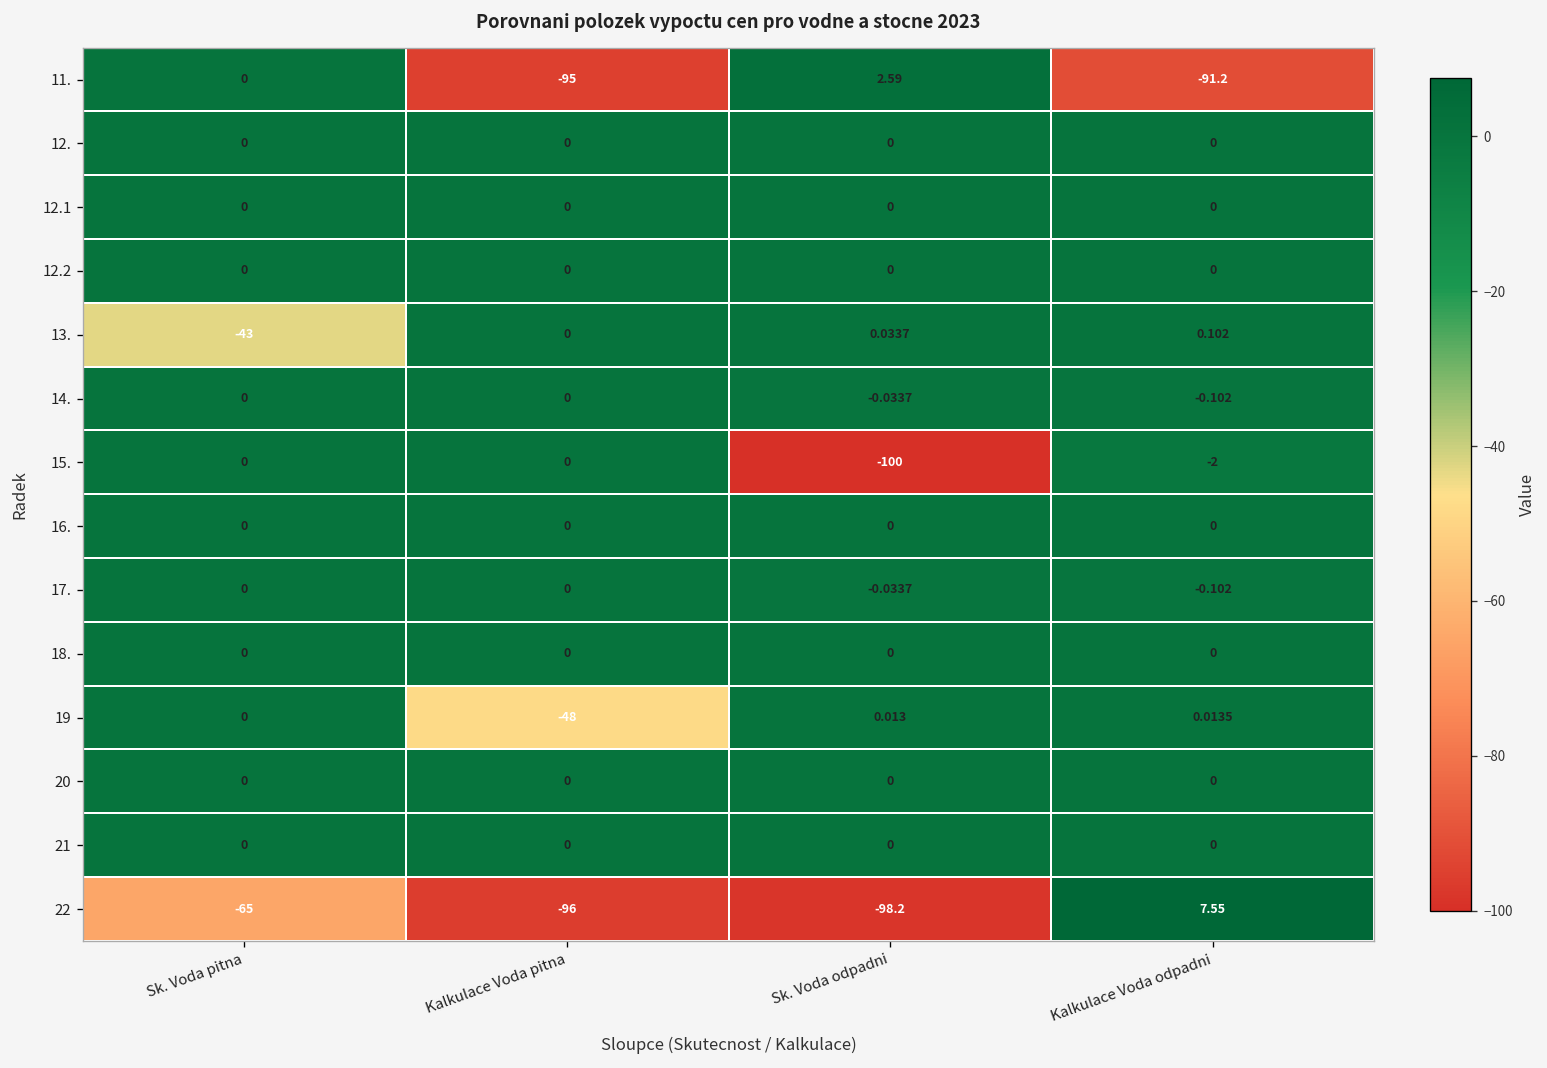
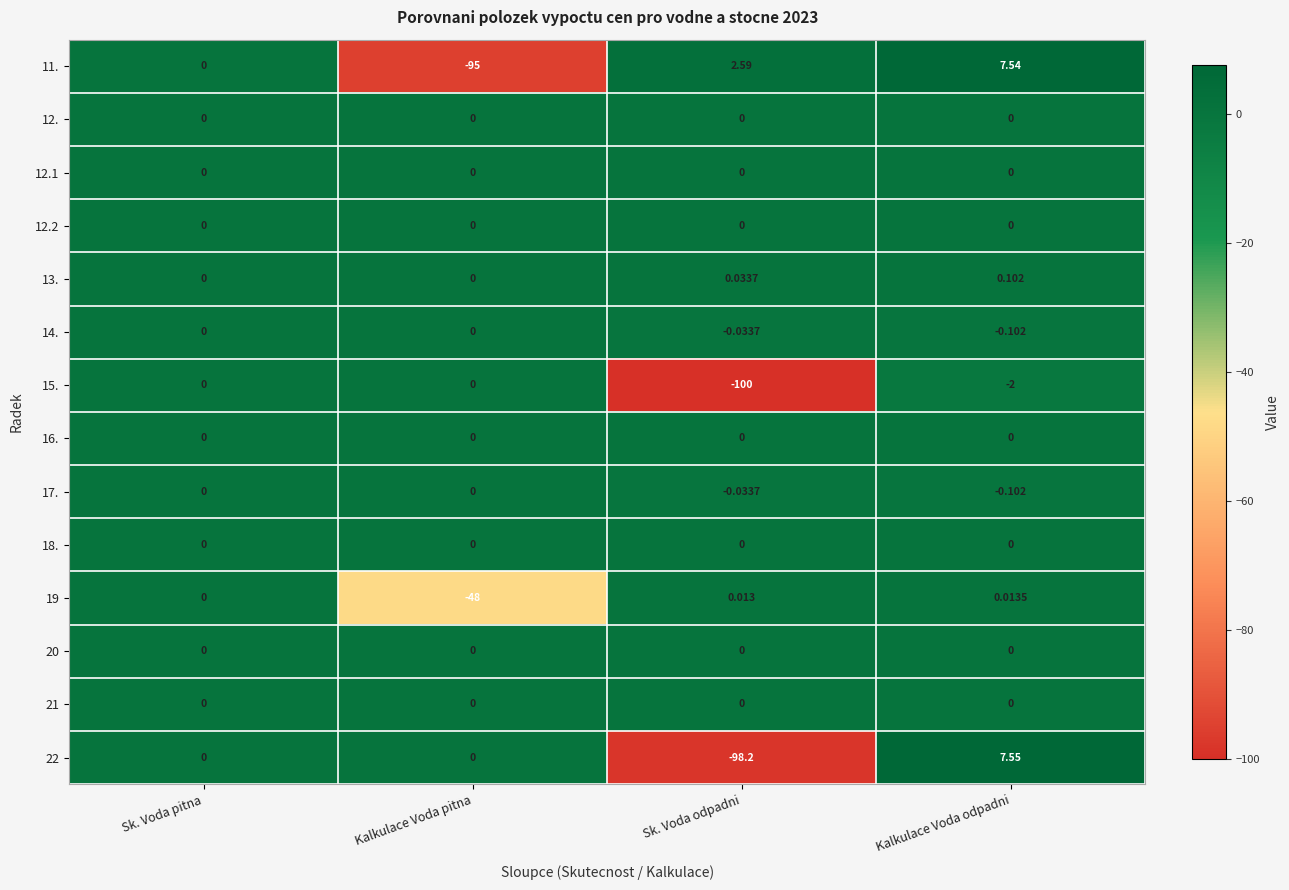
11., Kalkulace Voda odpadni: -91.2 -> 7.54
13., Sk. Voda pitna: -43 -> 0
22, Sk. Voda pitna: -65 -> 0
22, Kalkulace Voda pitna: -96 -> 0
